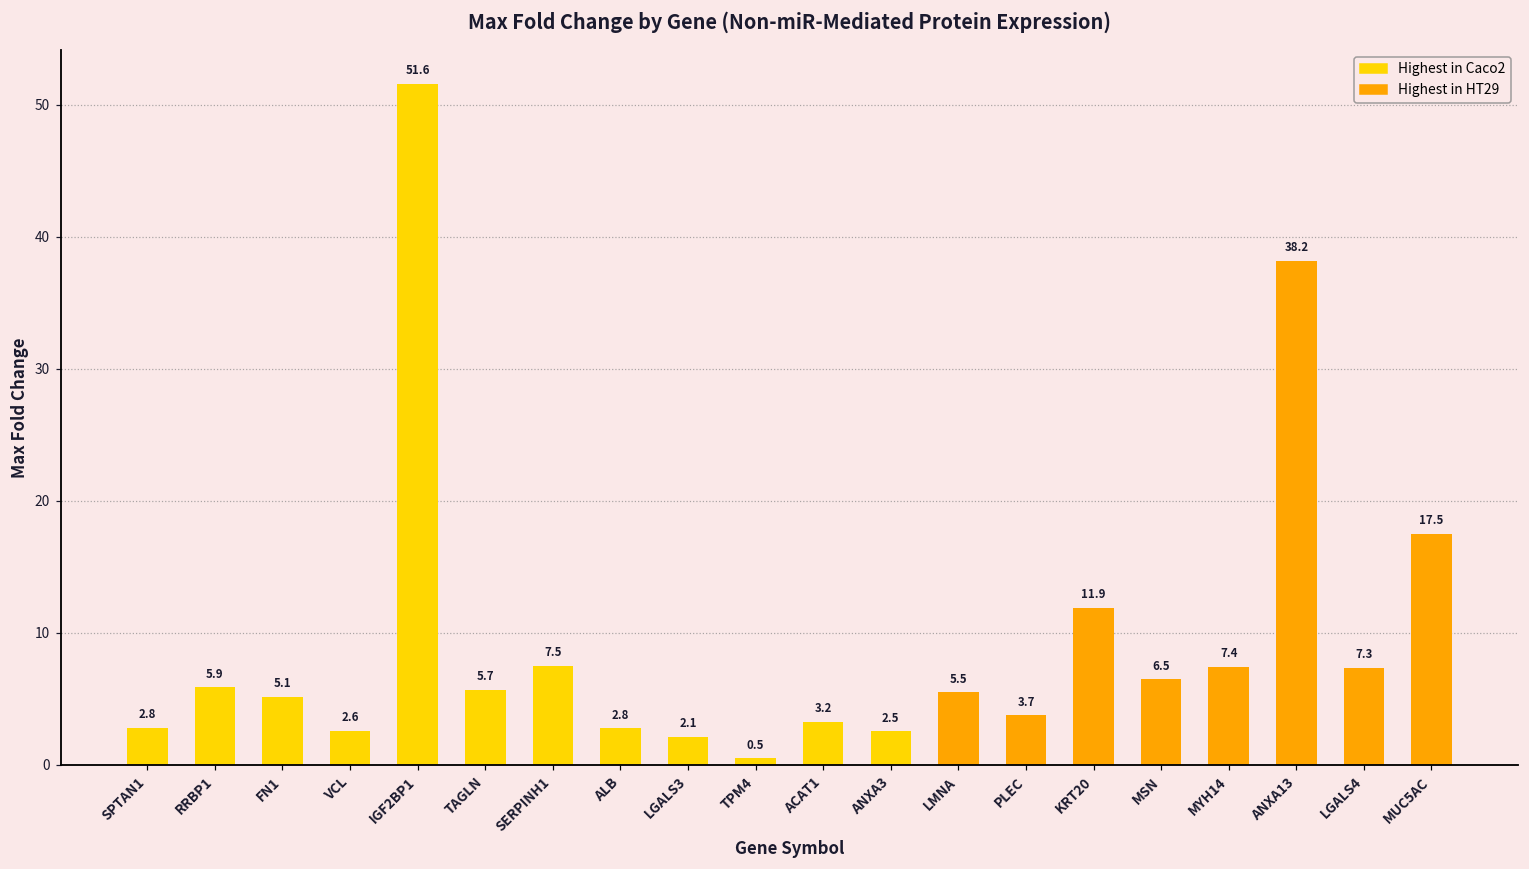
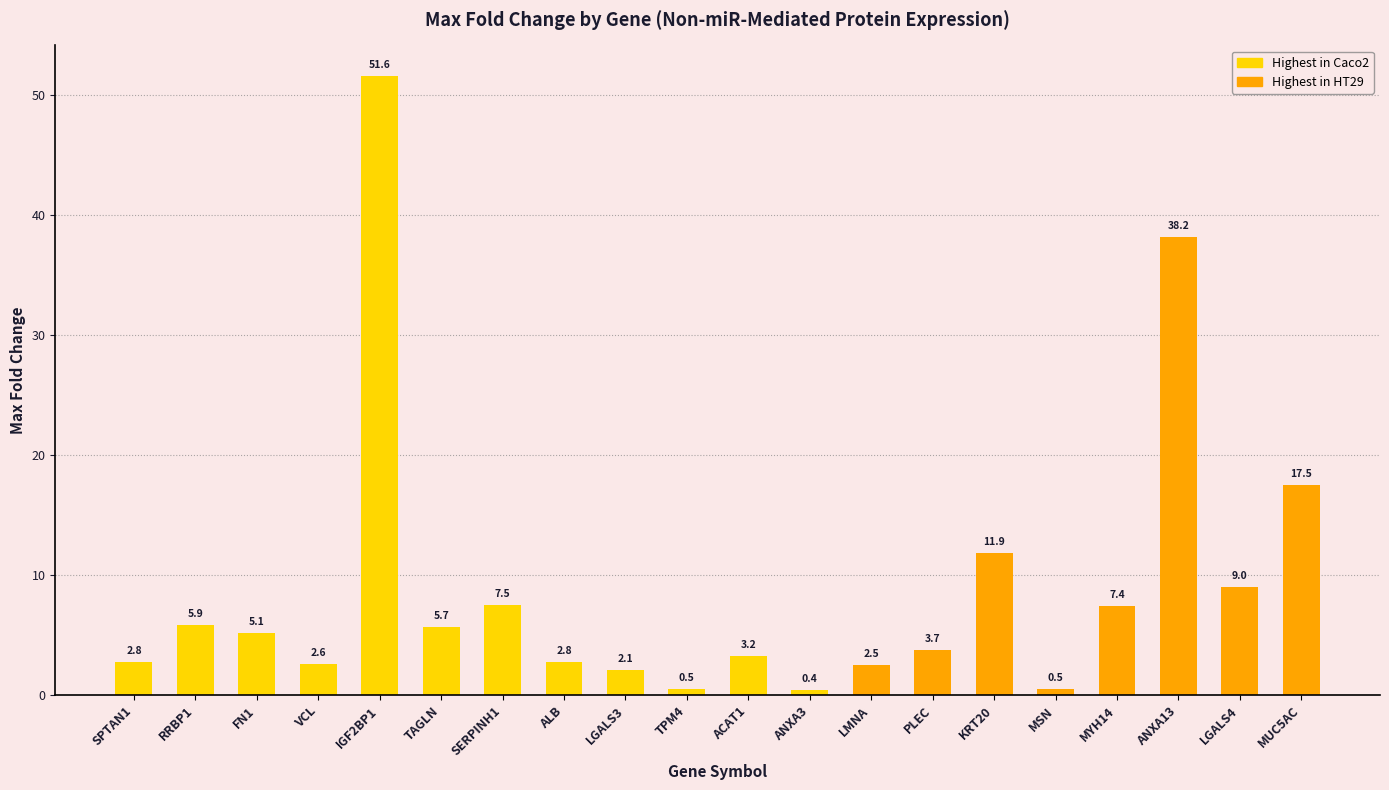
ANXA3: 2.5 -> 0.4
LMNA: 5.5 -> 2.5
MSN: 6.5 -> 0.5
LGALS4: 7.3 -> 9.0
